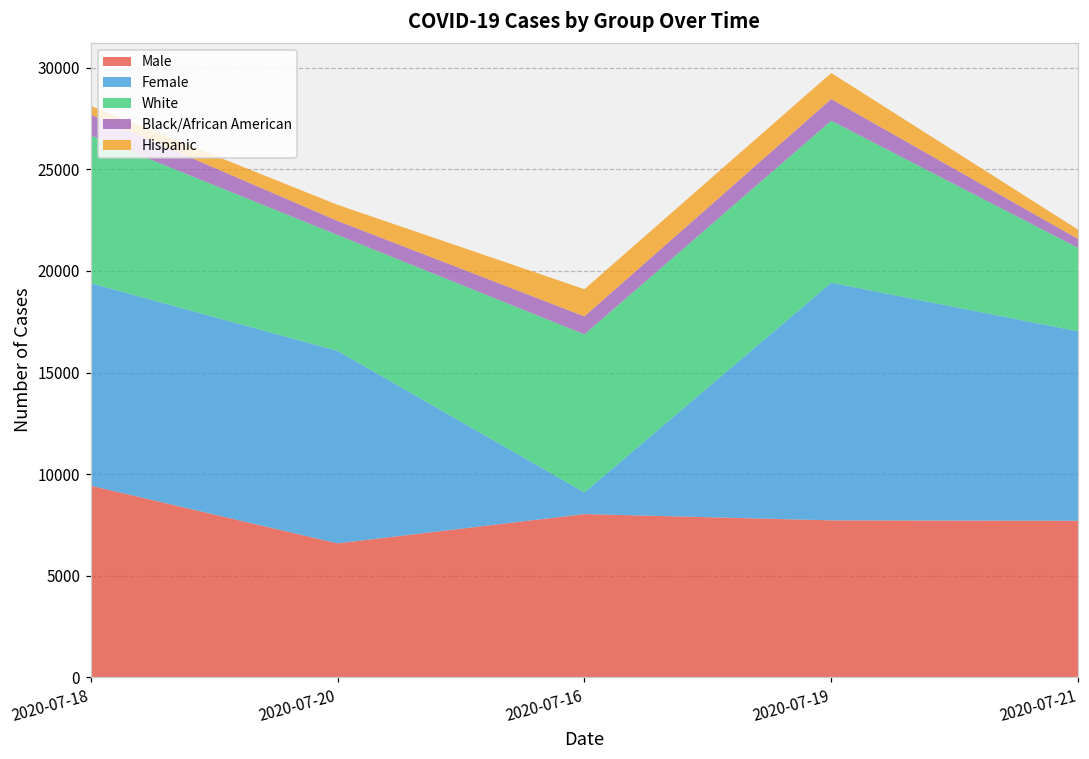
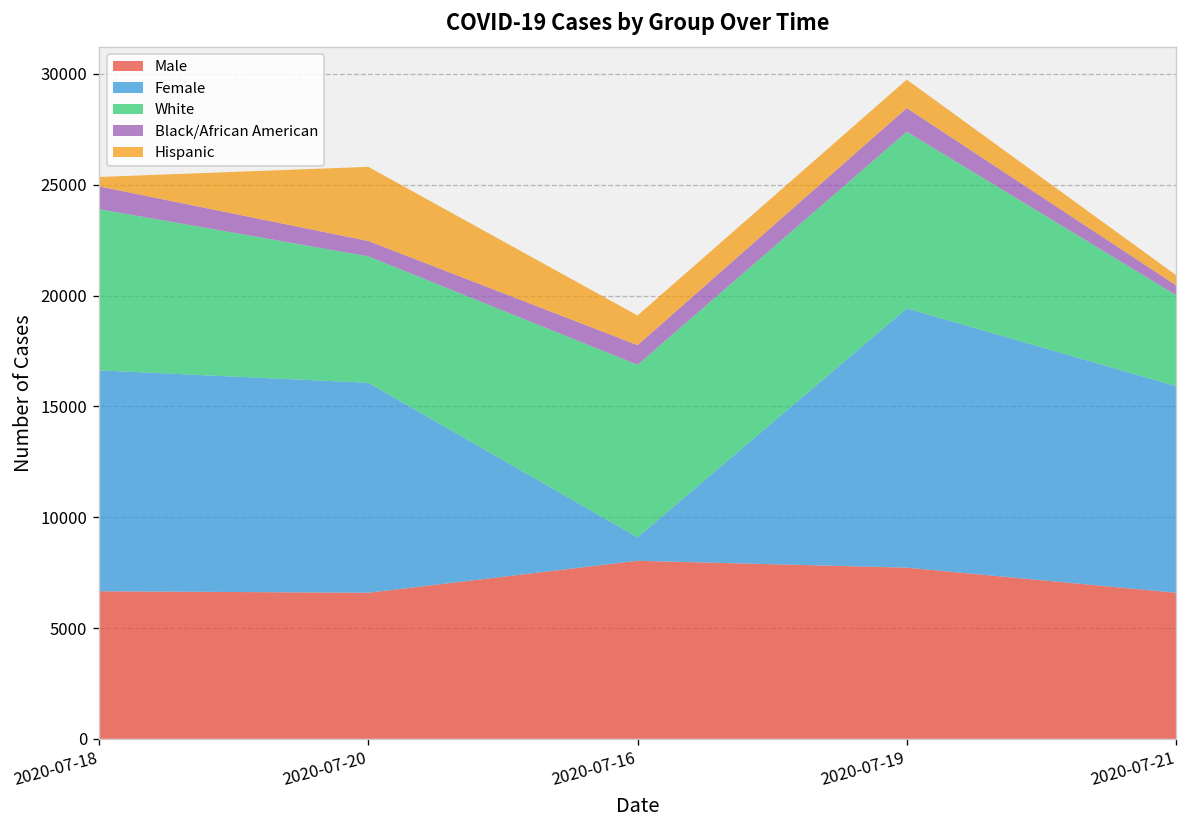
Male, 2020-07-18: 9400 -> 6700
Hispanic, 2020-07-20: 800 -> 3300
Male, 2020-07-21: 7700 -> 6600
